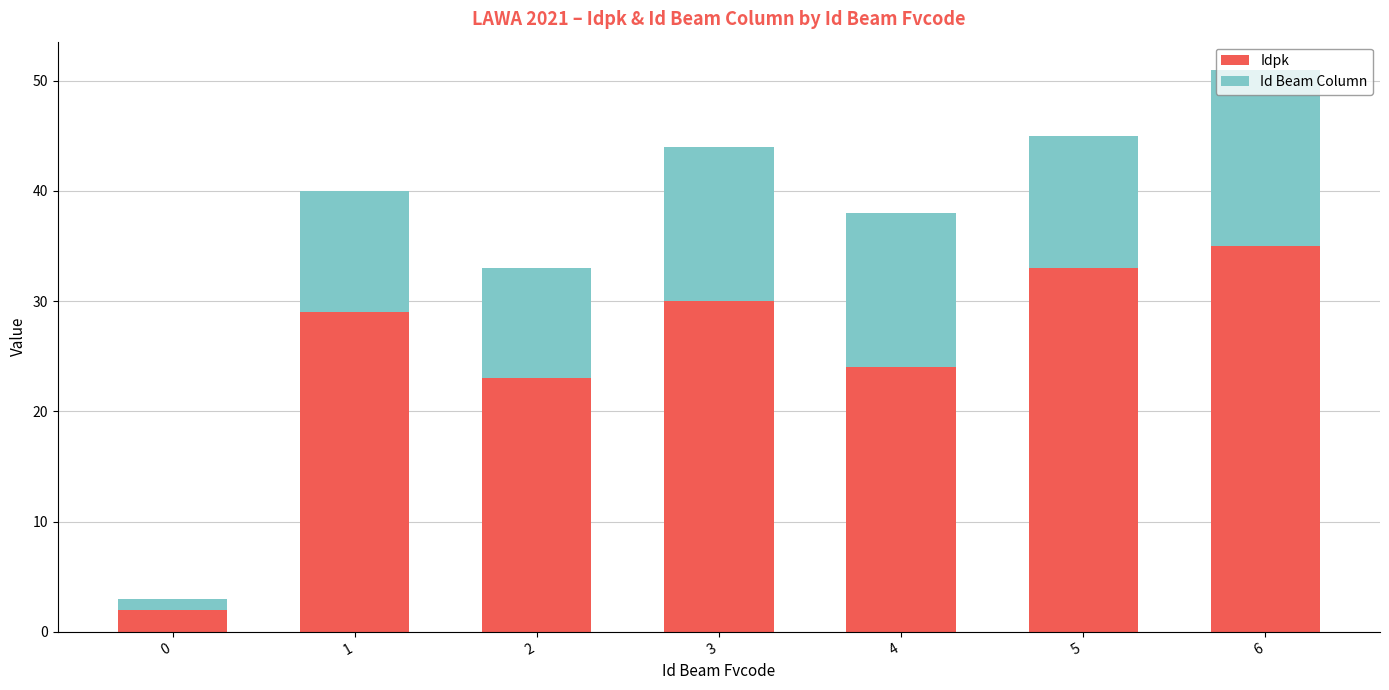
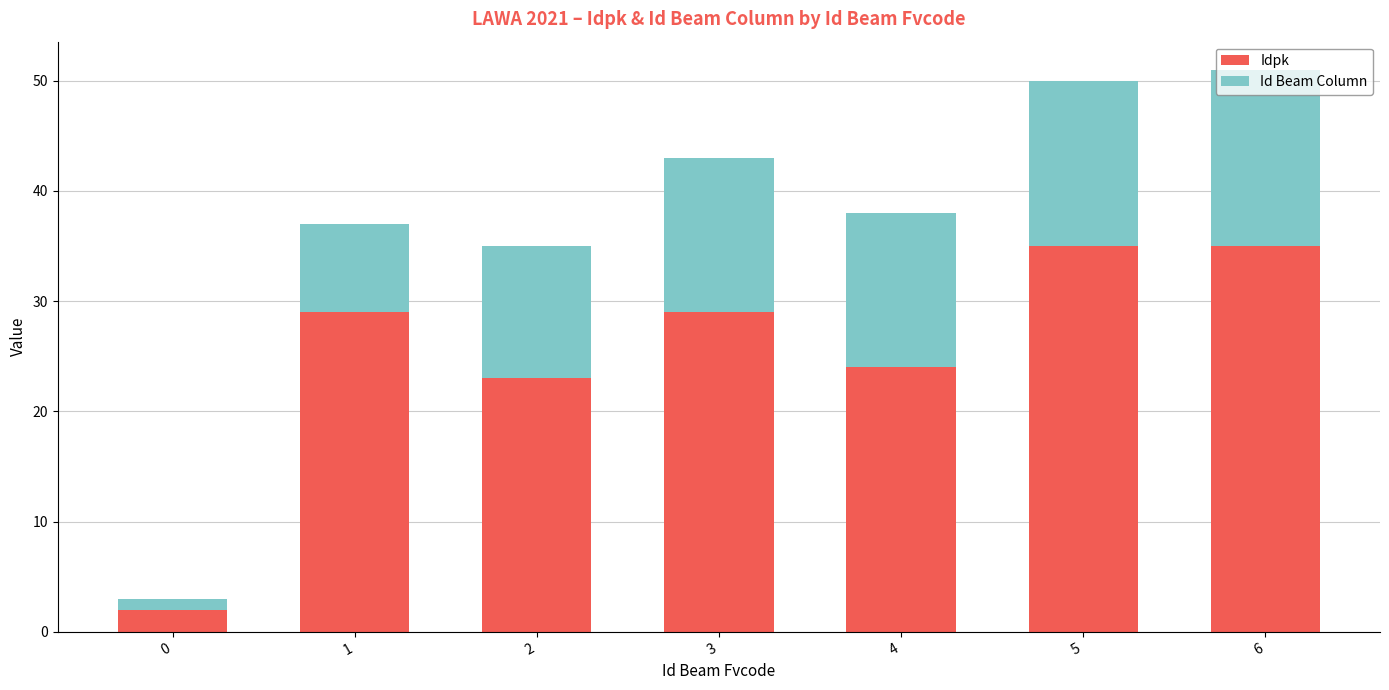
Id Beam Column, 1: 11 -> 8
Id Beam Column, 2: 10 -> 12
Idpk, 3: 30 -> 29
Idpk, 5: 33 -> 35
Id Beam Column, 5: 12 -> 15
